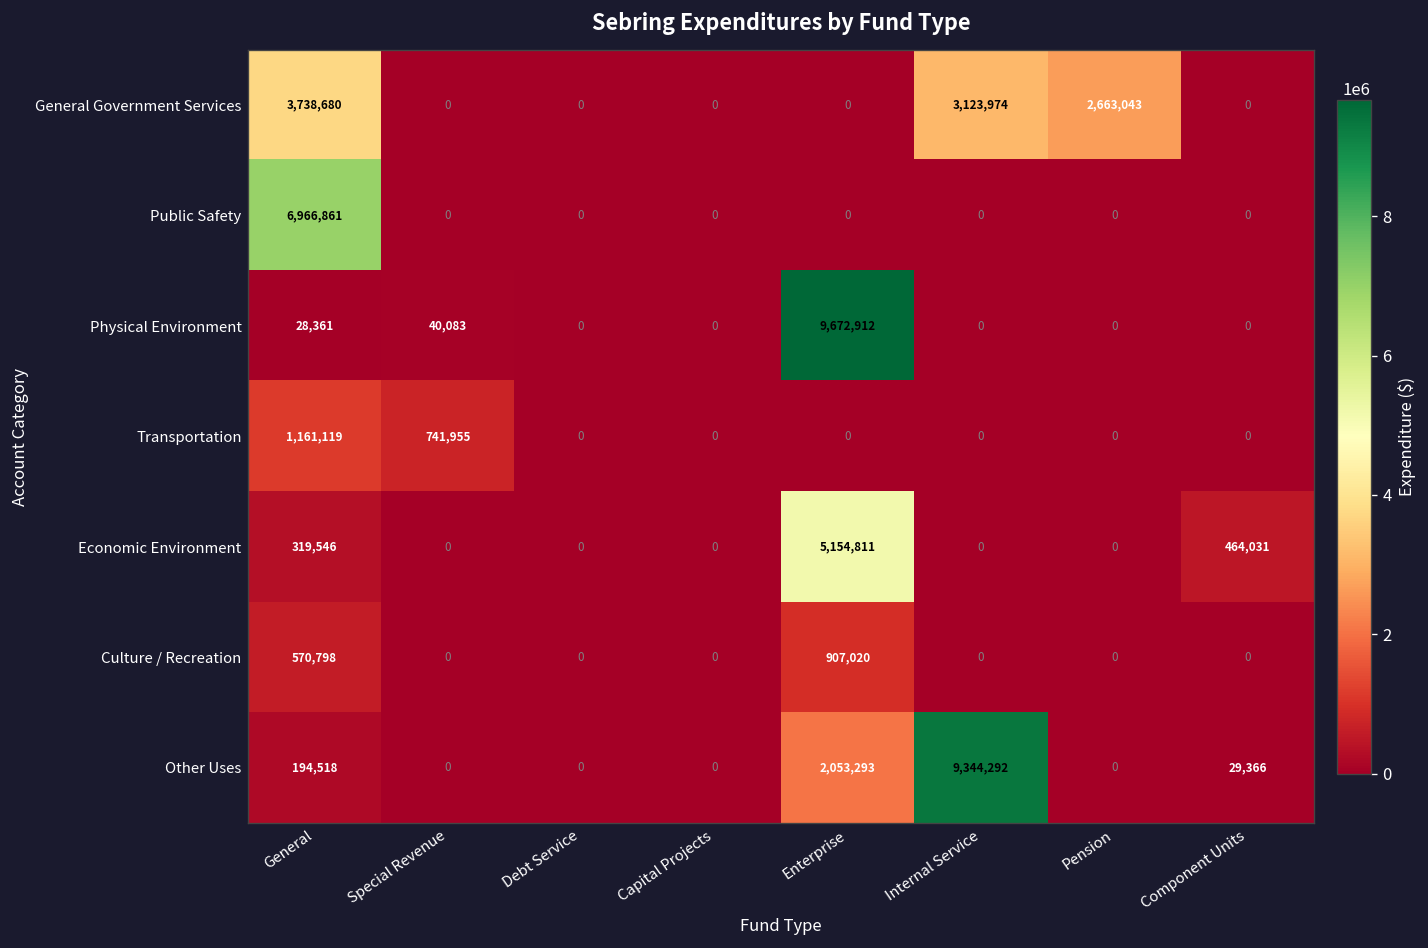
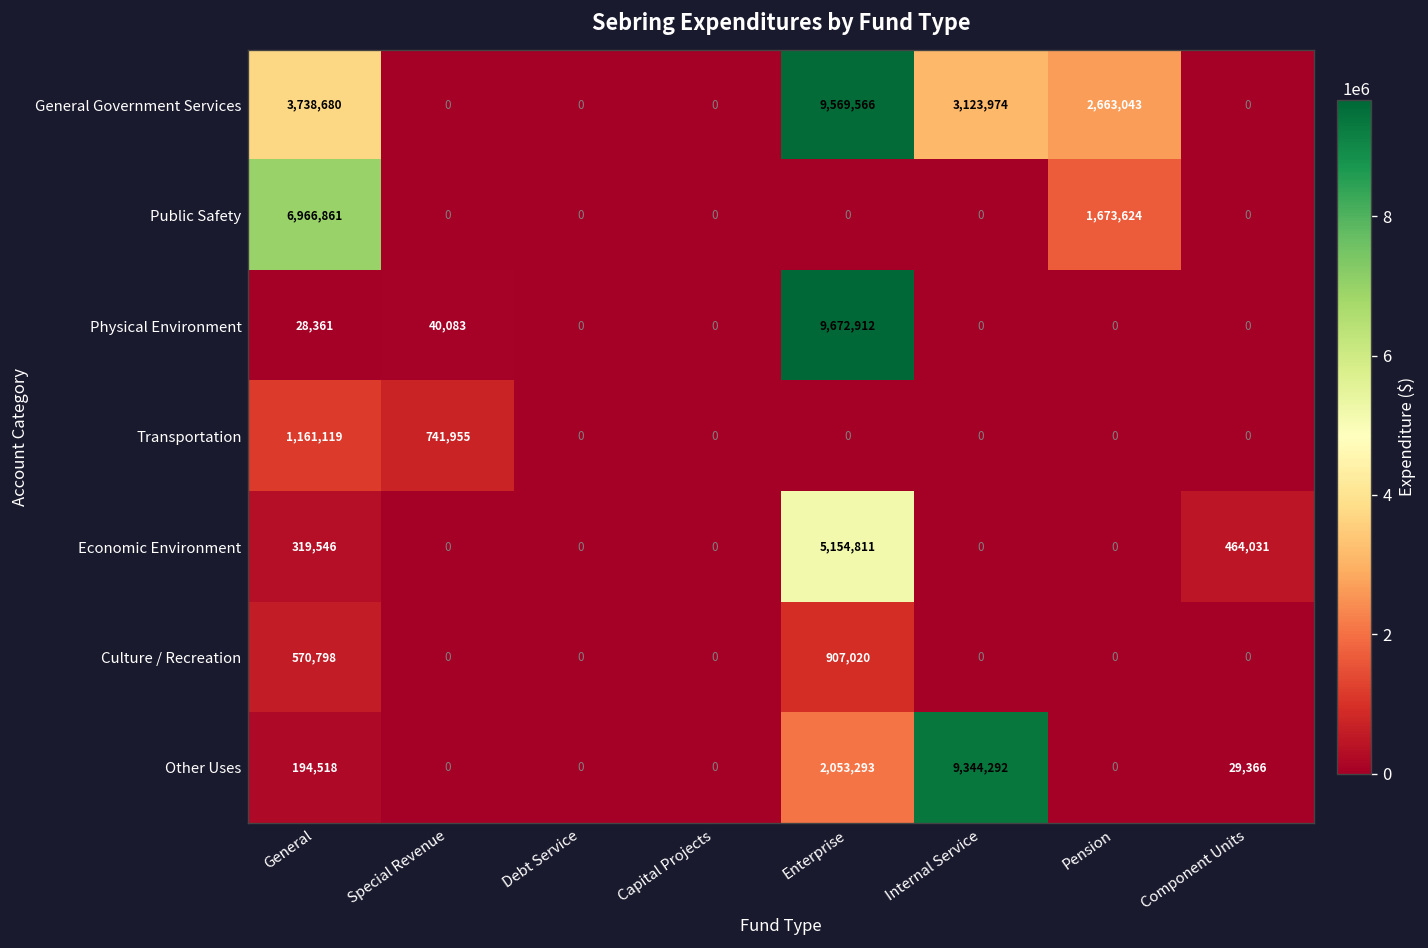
General Government Services, Enterprise: 0 -> 9,569,566
Public Safety, Pension: 0 -> 1,673,624
